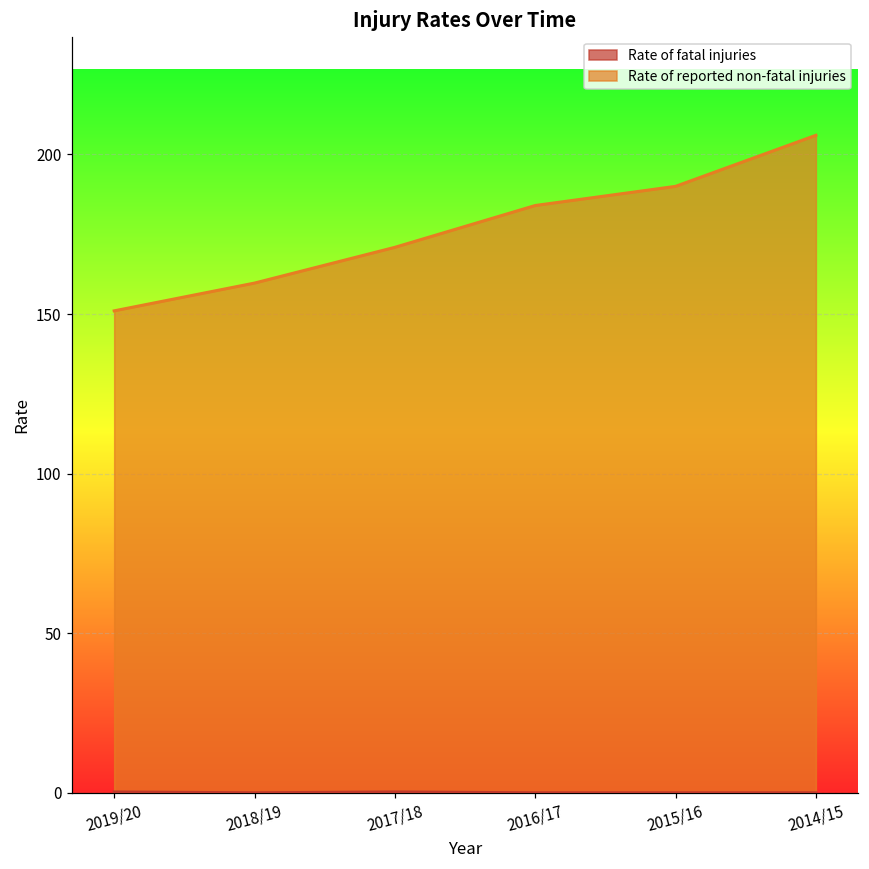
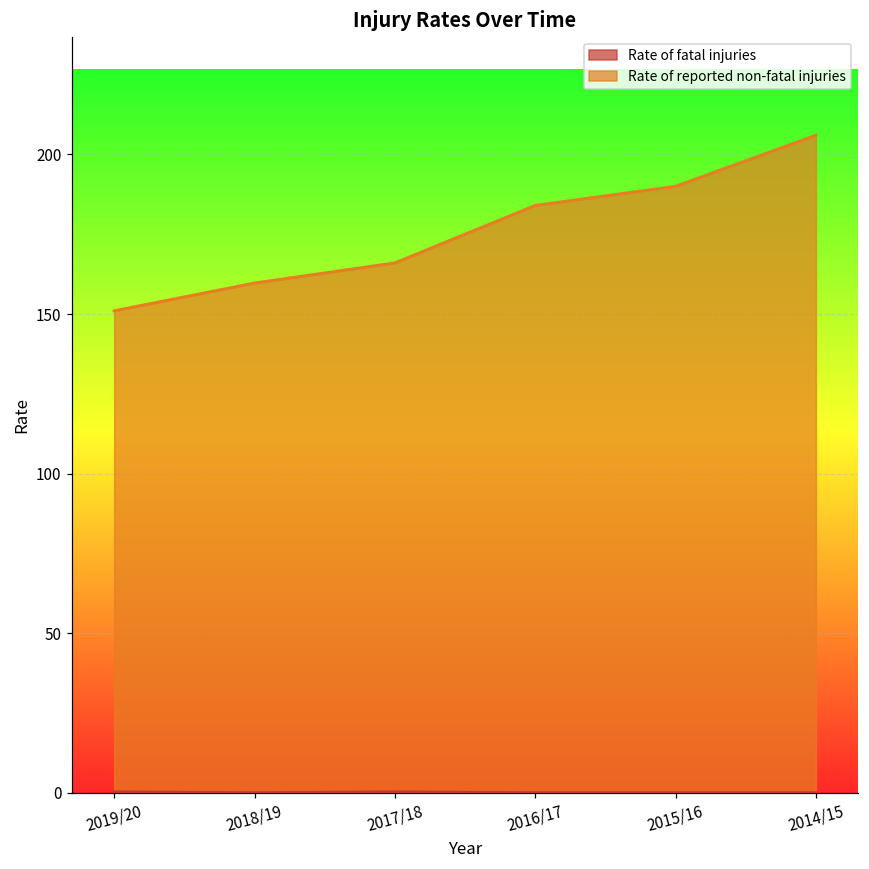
Rate of reported non-fatal injuries, 2017/18: 171 -> 166
